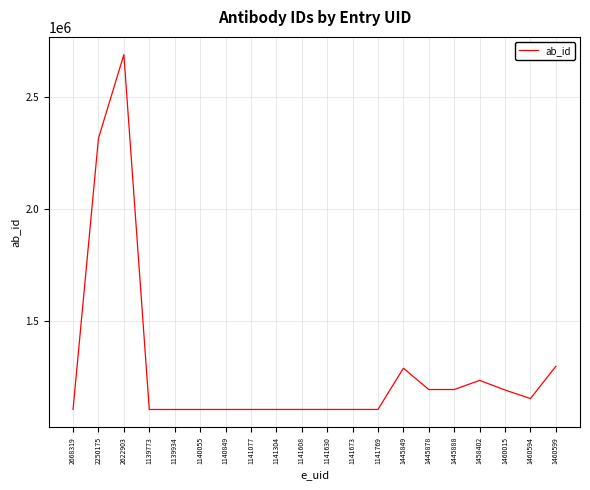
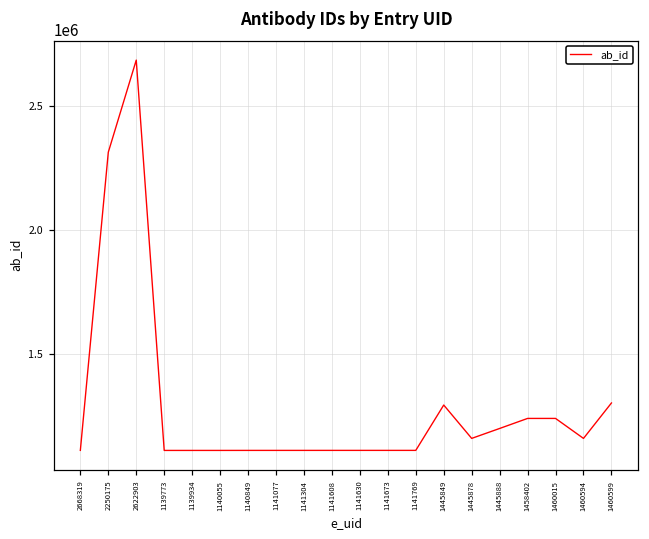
1445878: 1200000 -> 1160000
1460015: 1190000 -> 1240000
